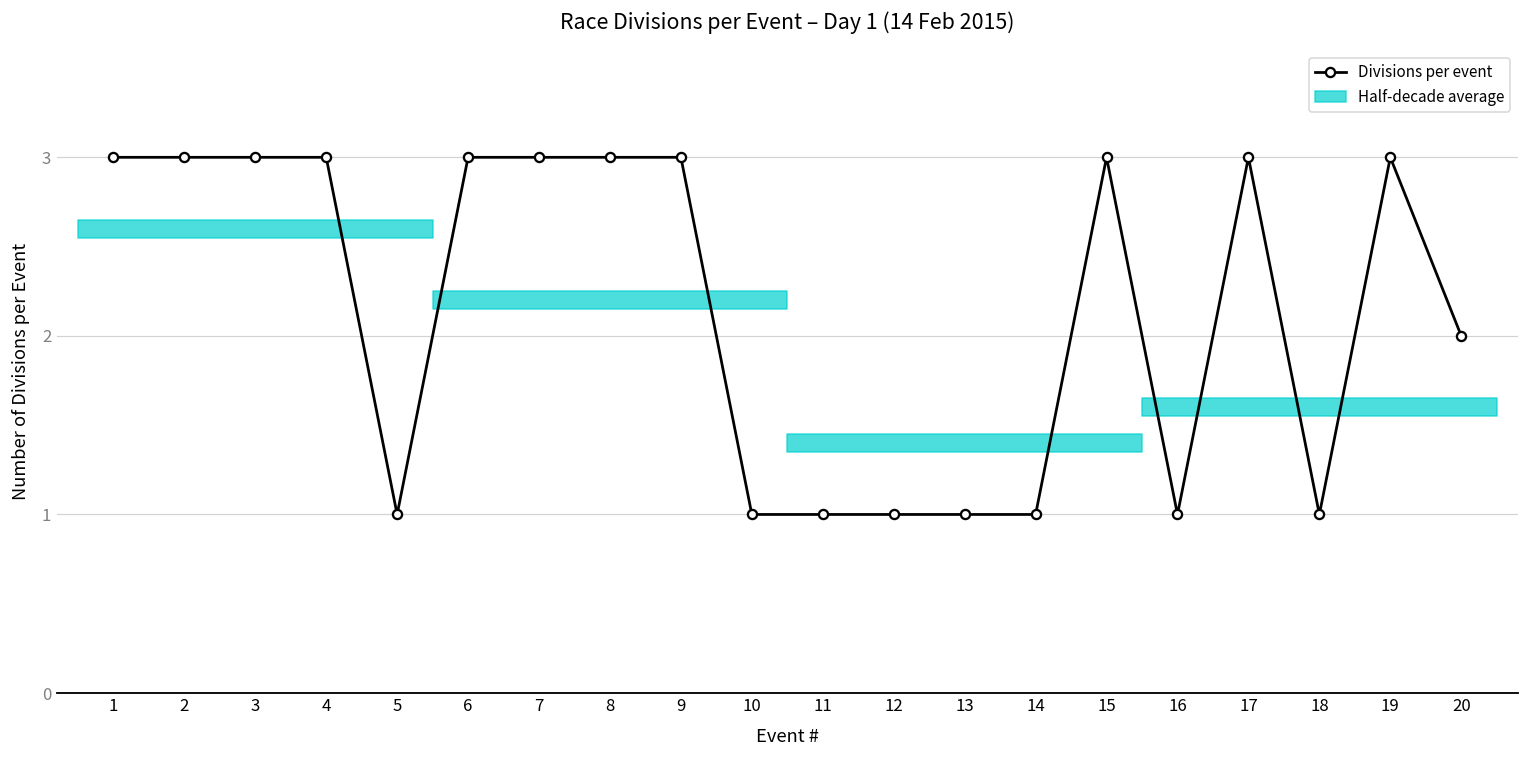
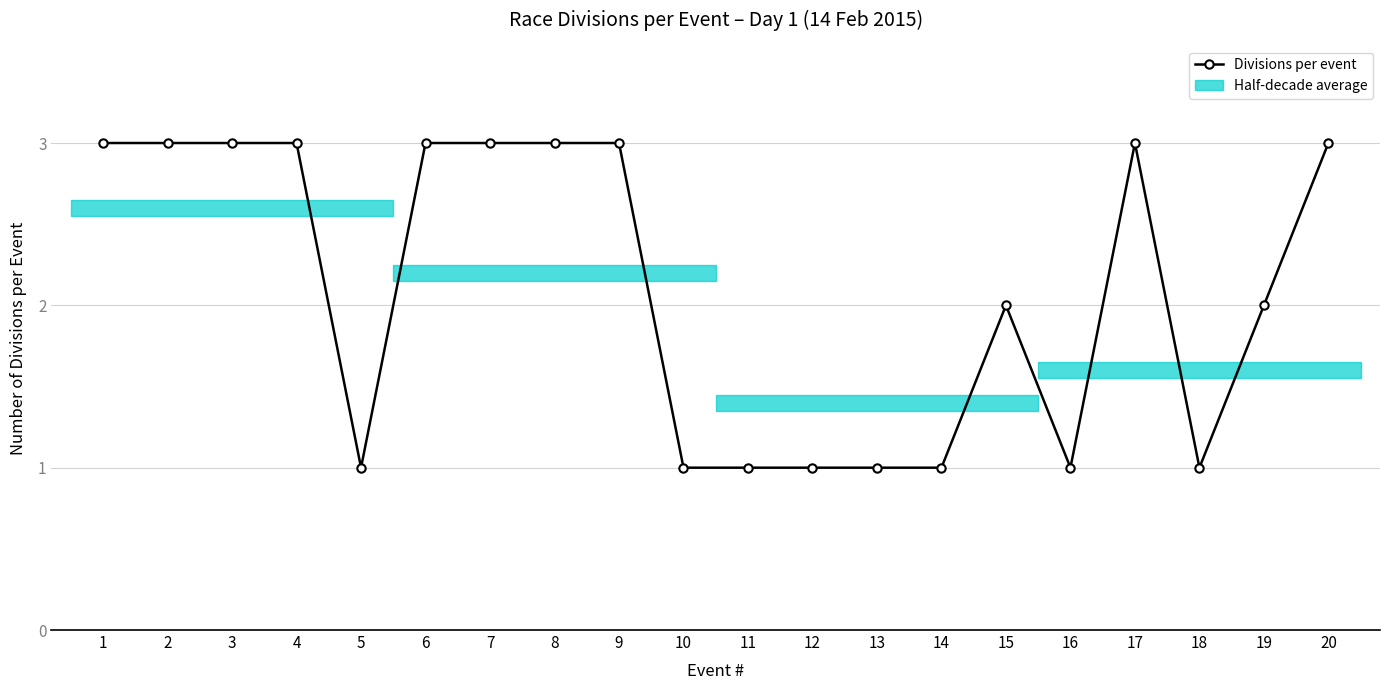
Divisions per event, 15: 3 -> 2
Divisions per event, 19: 3 -> 2
Divisions per event, 20: 2 -> 3
